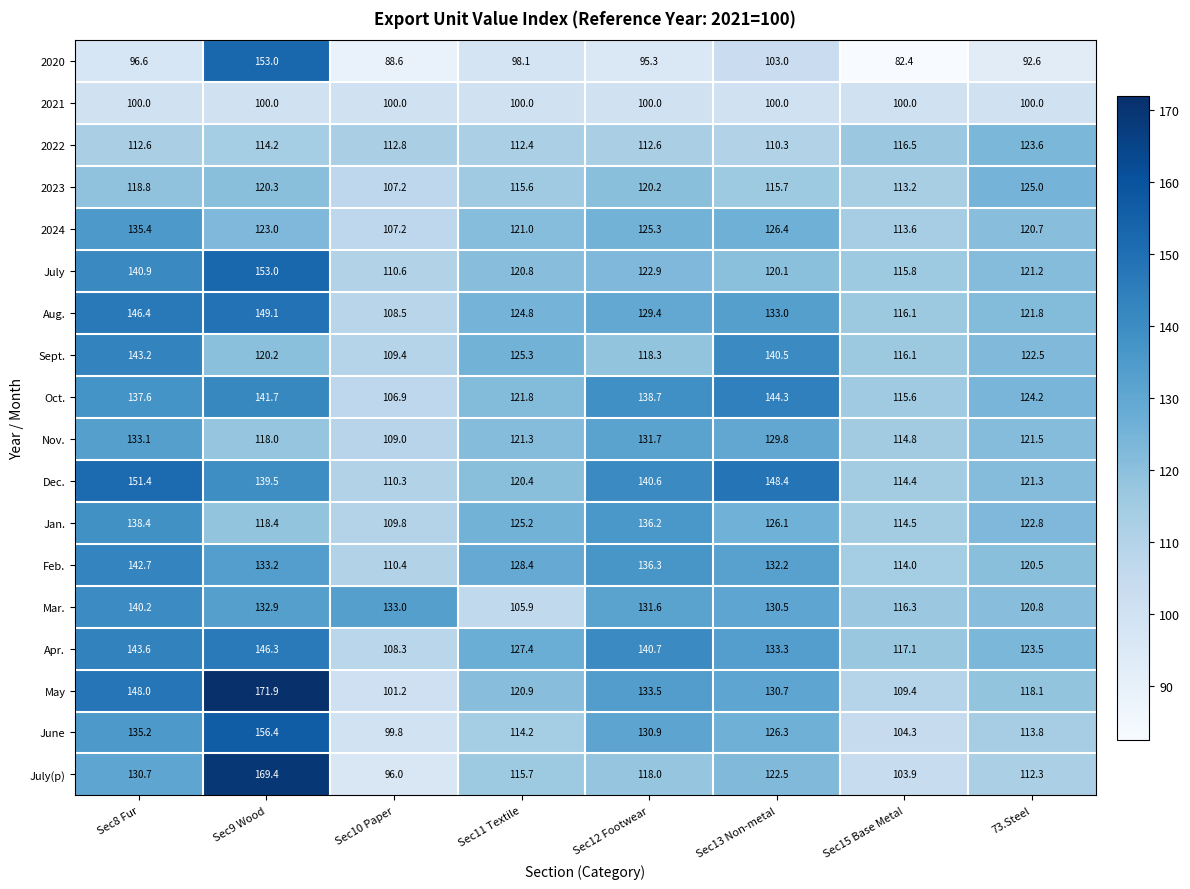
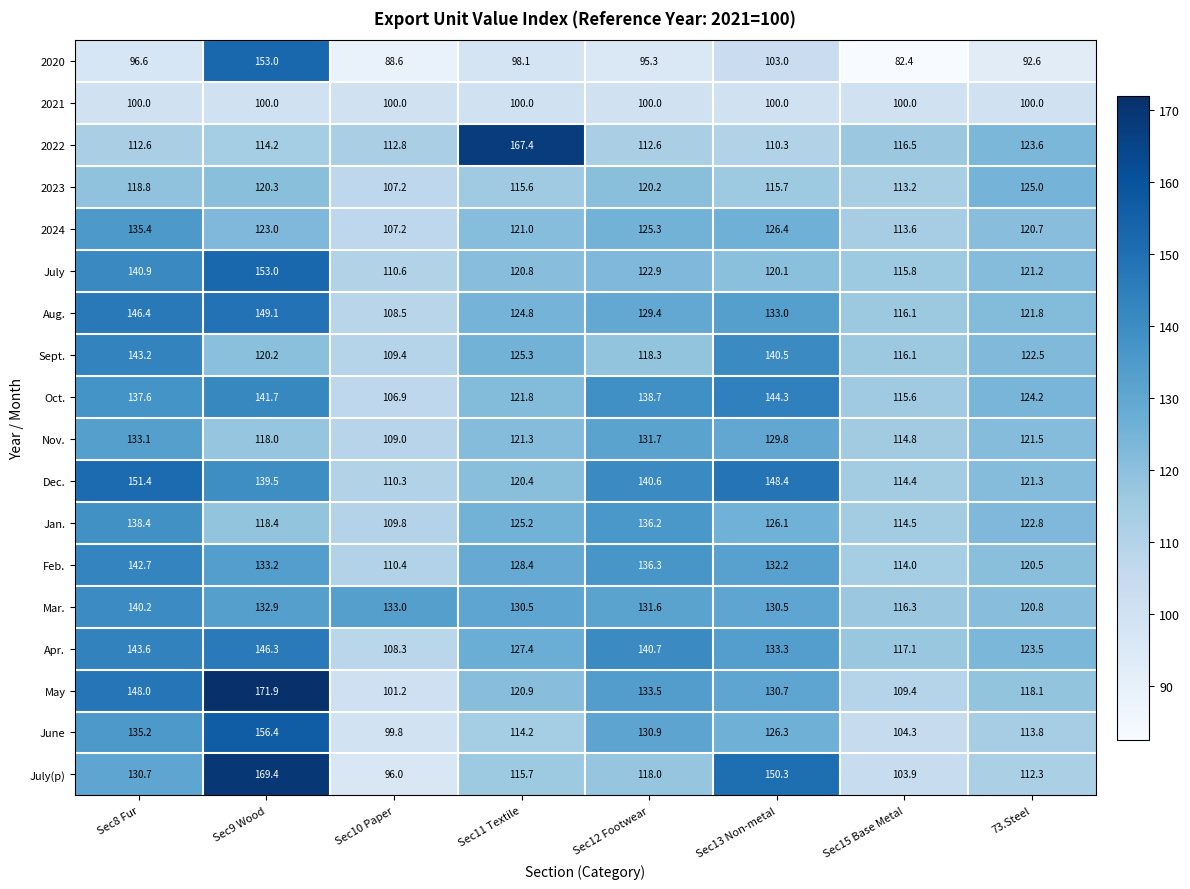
2022, Sec11 Textile: 112.4 -> 167.4
Mar., Sec11 Textile: 105.9 -> 130.5
July(p), Sec13 Non-metal: 122.5 -> 150.3
